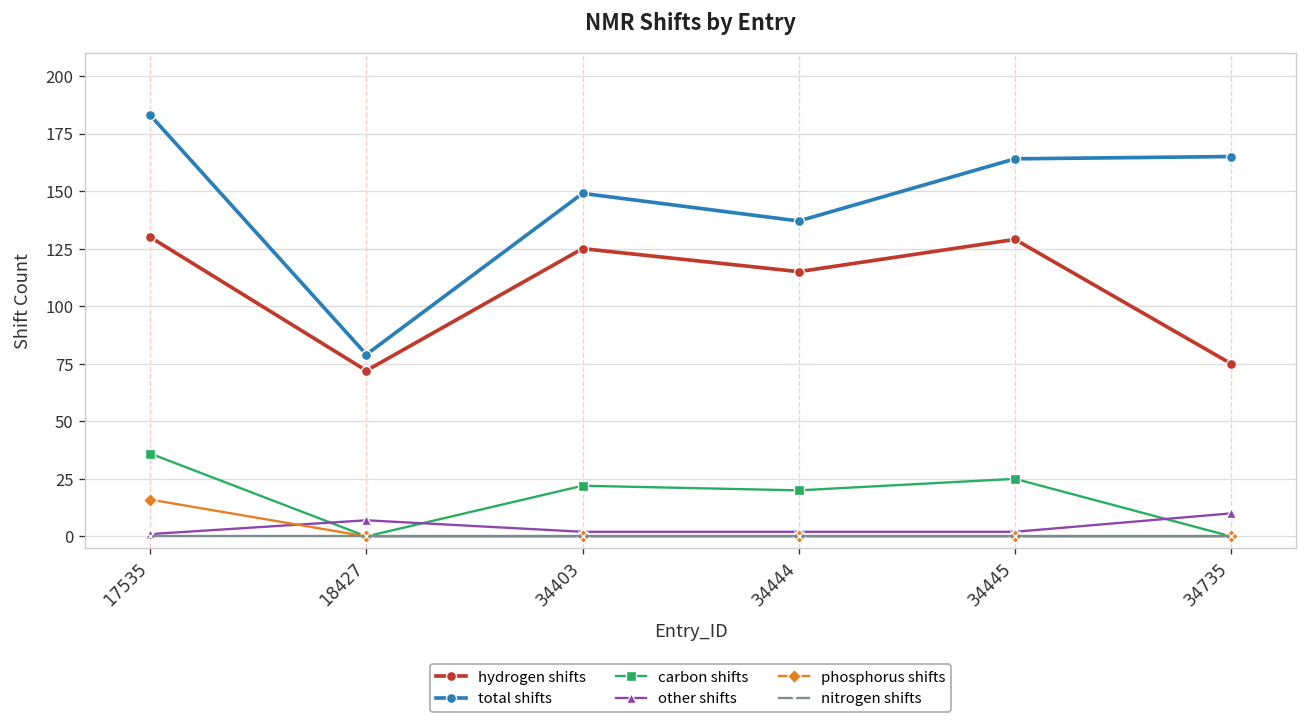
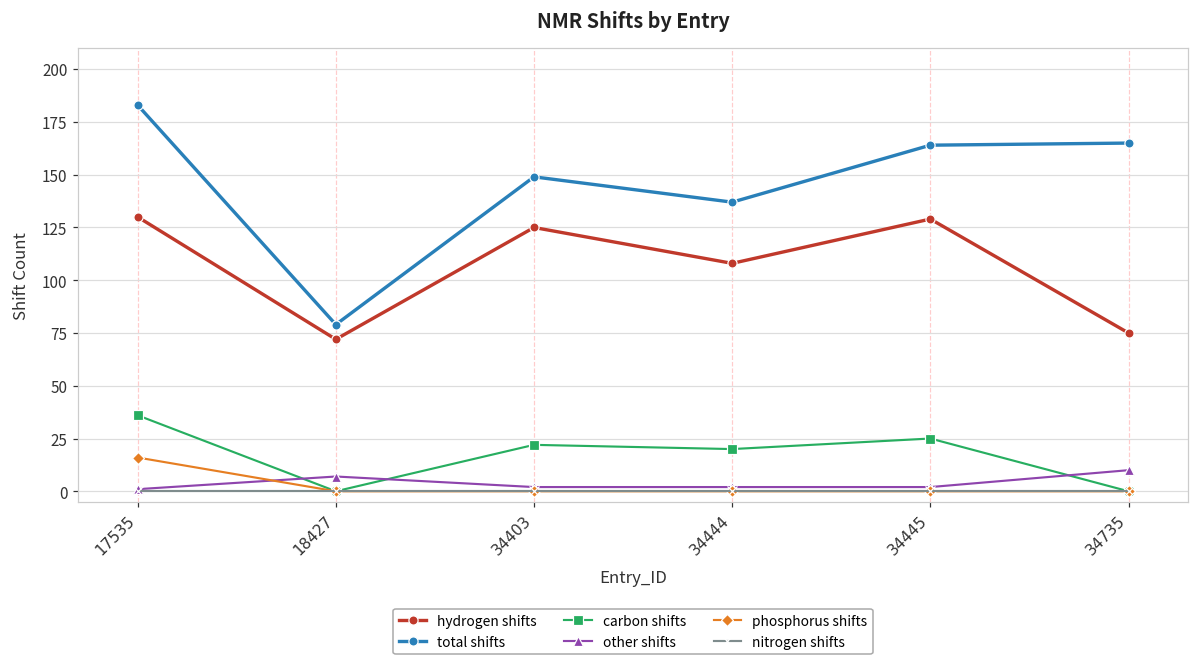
hydrogen shifts, 34444: 115 -> 108
